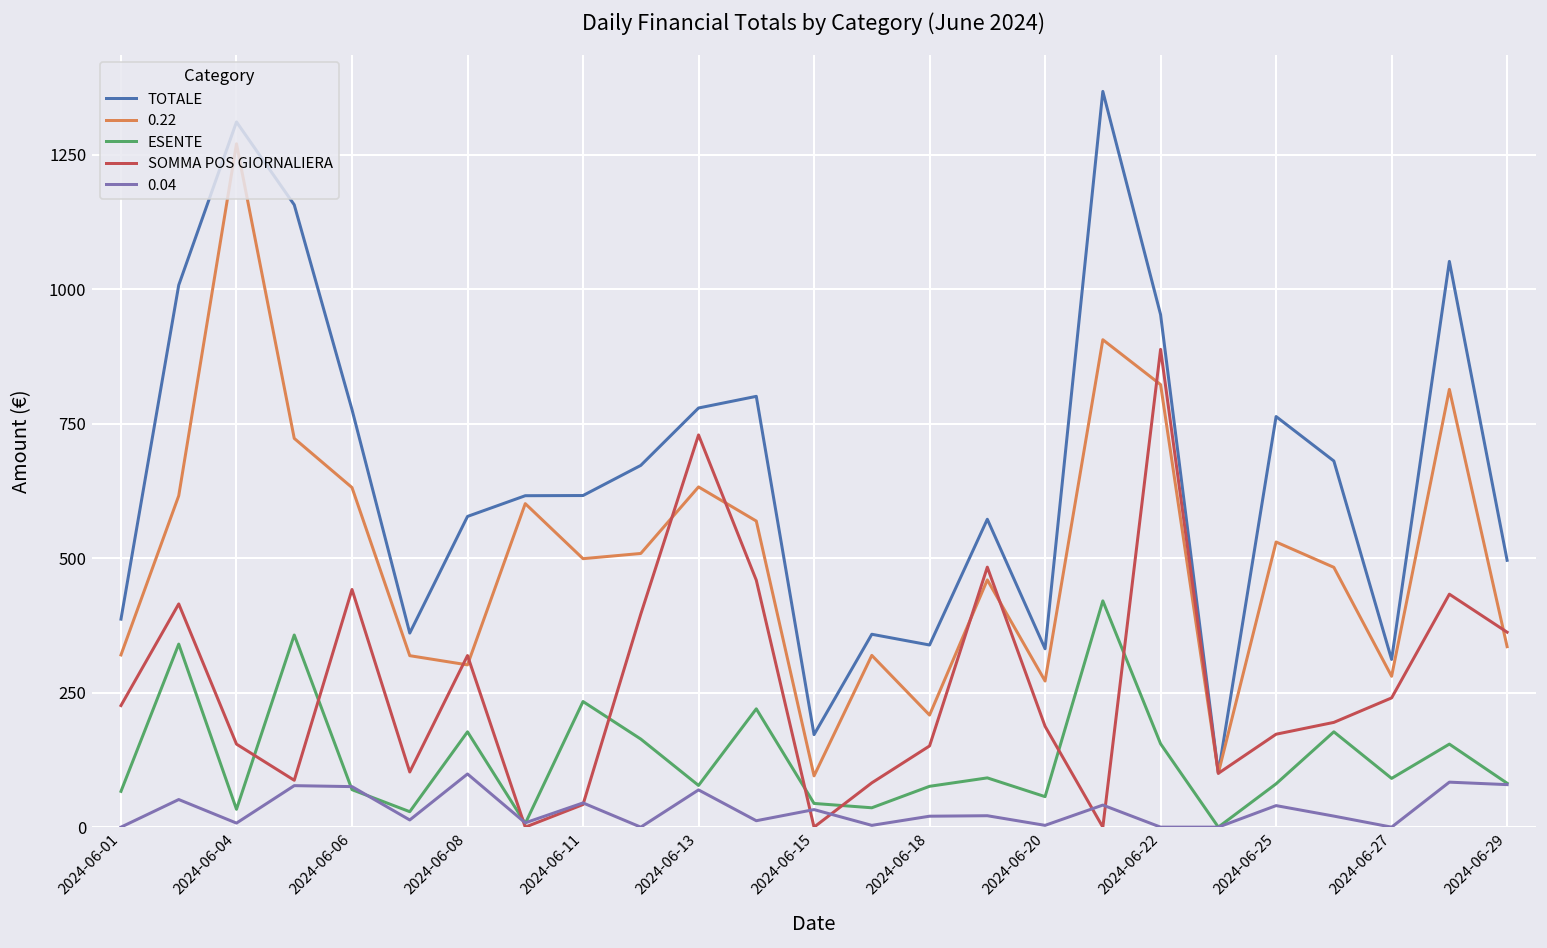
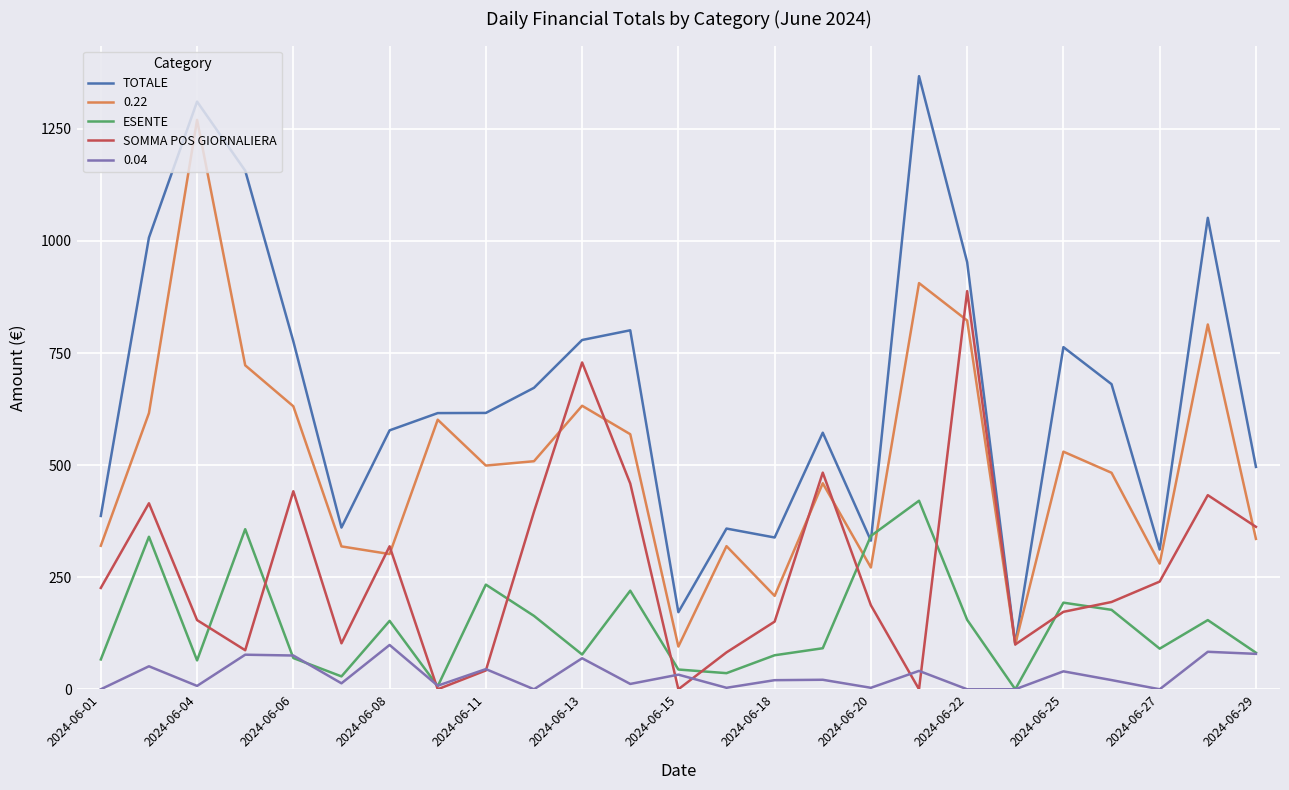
ESENTE, 2024-06-04: 30 -> 60
ESENTE, 2024-06-08: 180 -> 150
ESENTE, 2024-06-20: 60 -> 340
ESENTE, 2024-06-25: 80 -> 190
